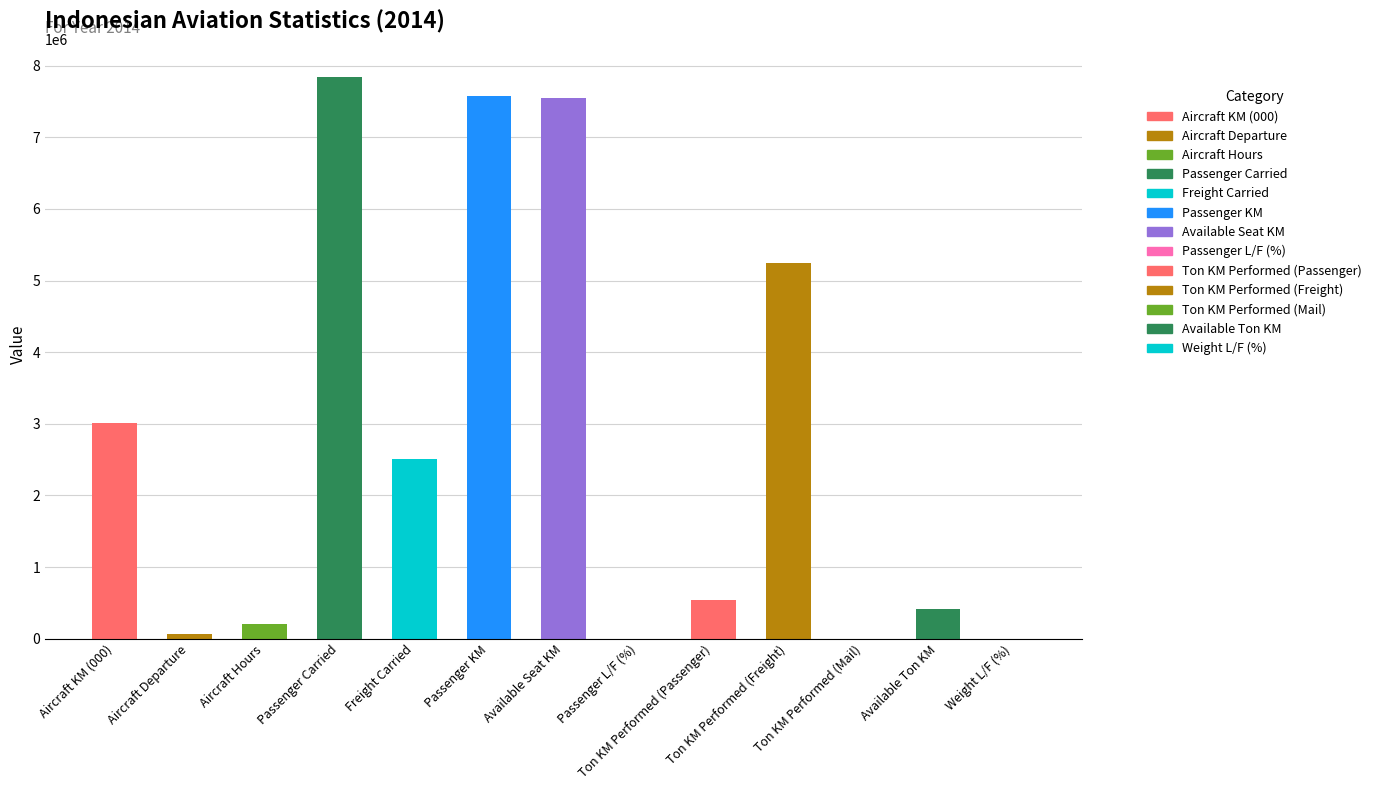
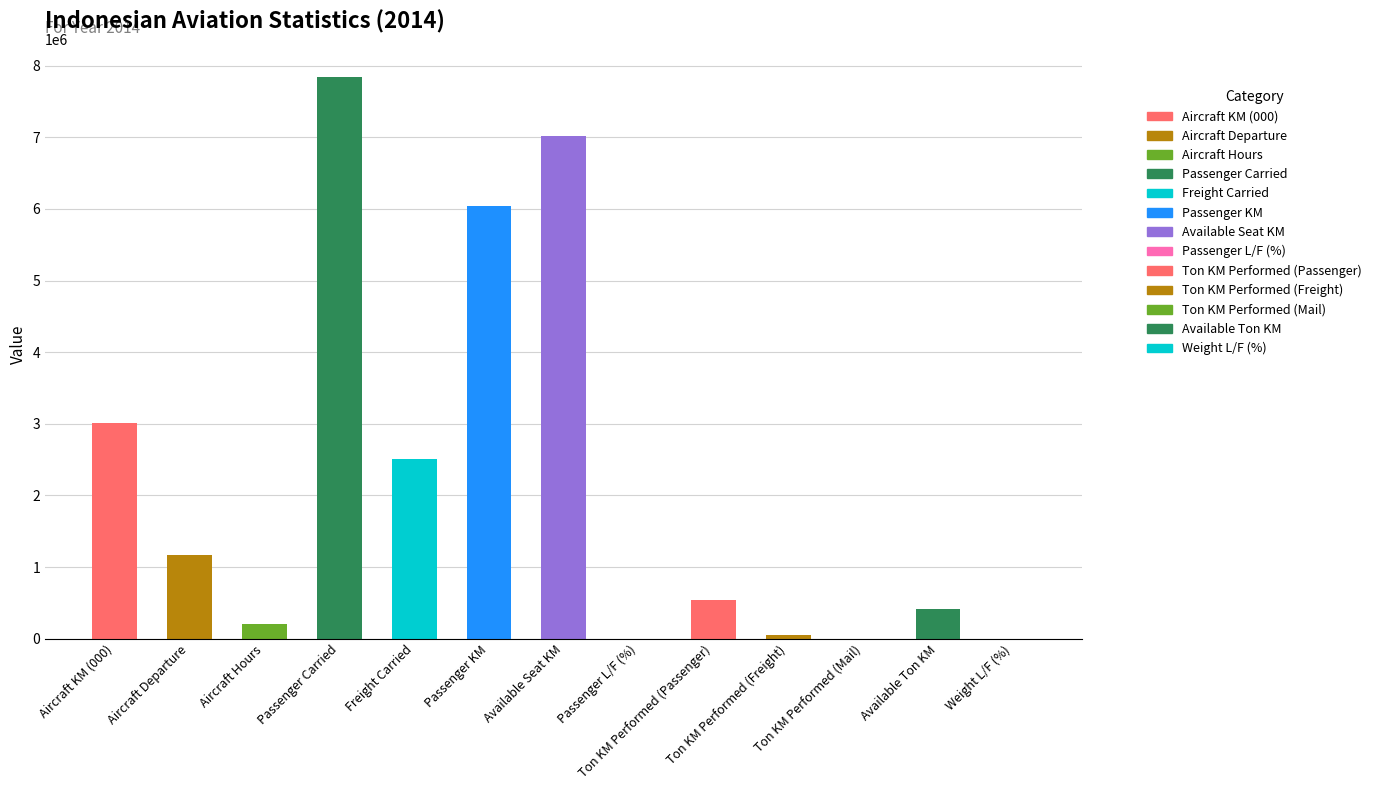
Aircraft Departure: 100000 -> 1200000
Passenger KM: 7600000 -> 6000000
Available Seat KM: 7500000 -> 7000000
Ton KM Performed (Freight): 5200000 -> 100000
